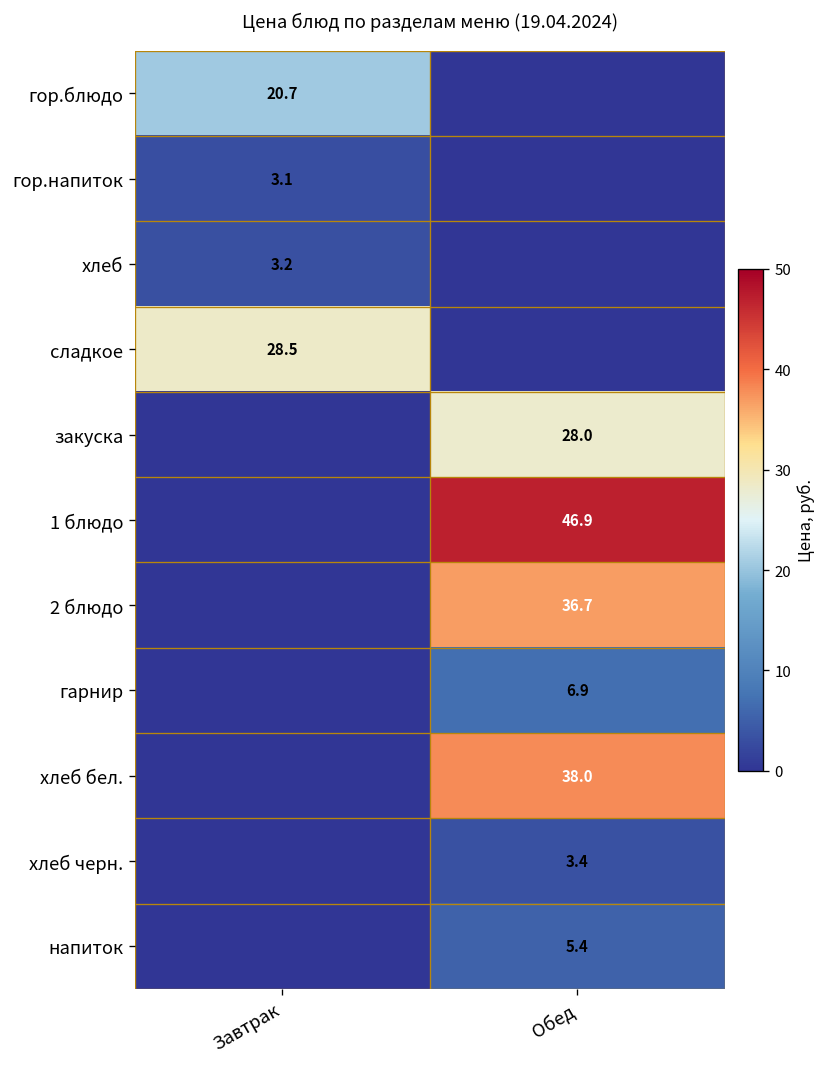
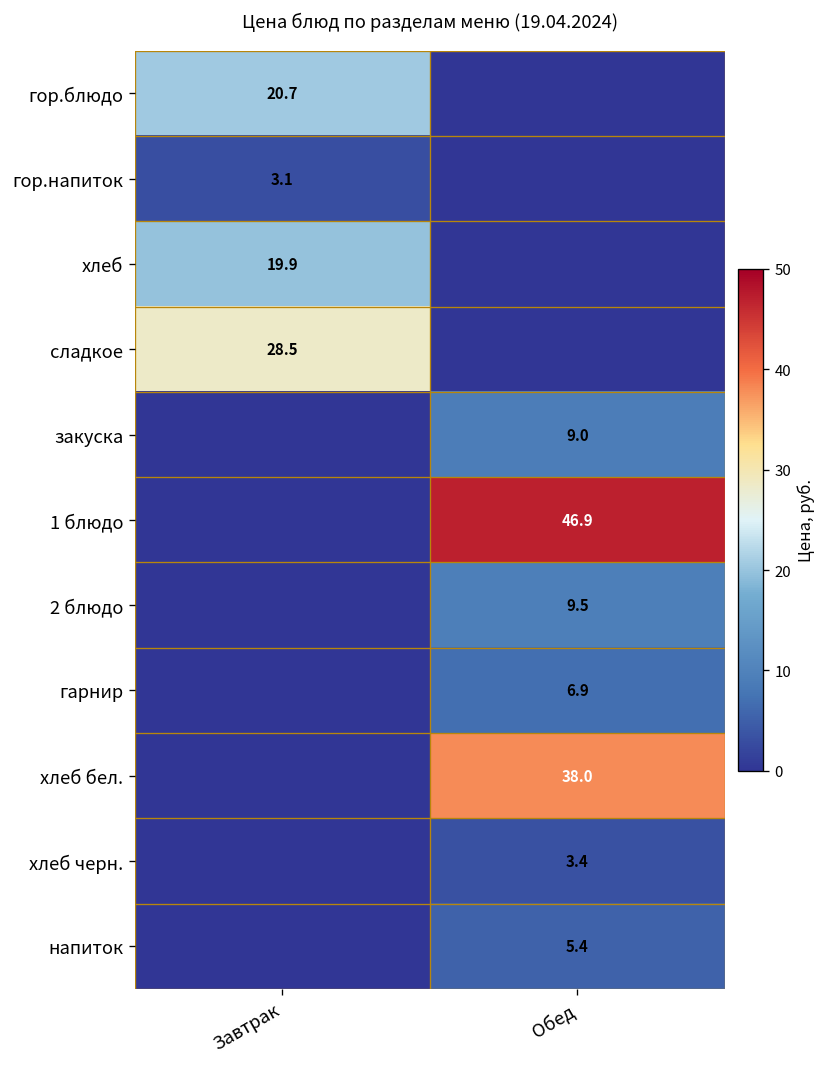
хлеб, Завтрак: 3.2 -> 19.9
закуска, Обед: 28.0 -> 9.0
2 блюдо, Обед: 36.7 -> 9.5
